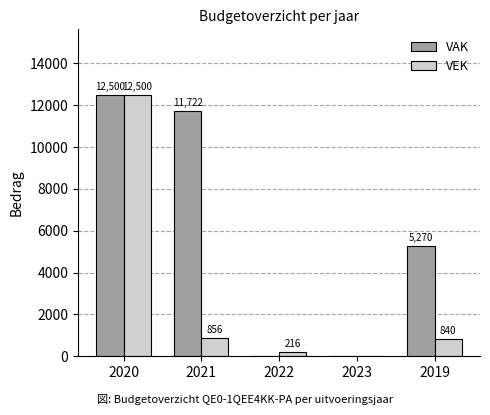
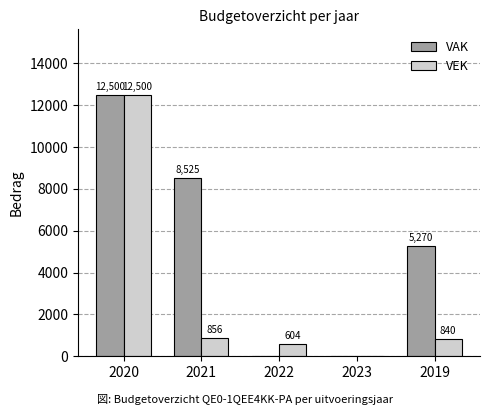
VAK, 2021: 11,722 -> 8,525
VEK, 2022: 216 -> 604
